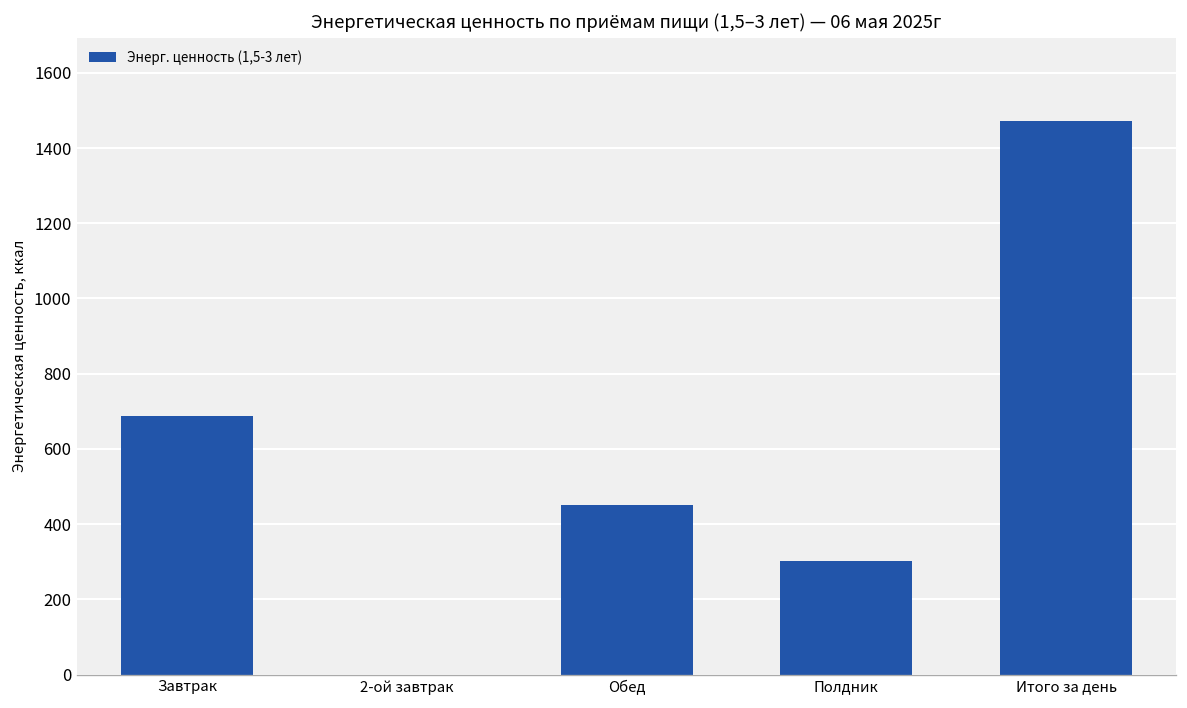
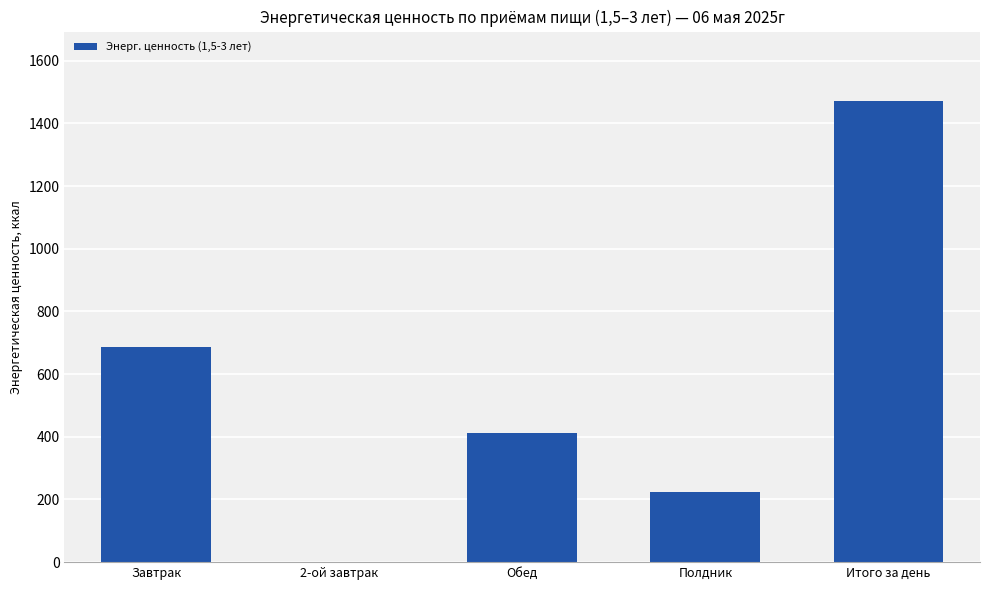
Обед: 450 -> 410
Полдник: 300 -> 220
